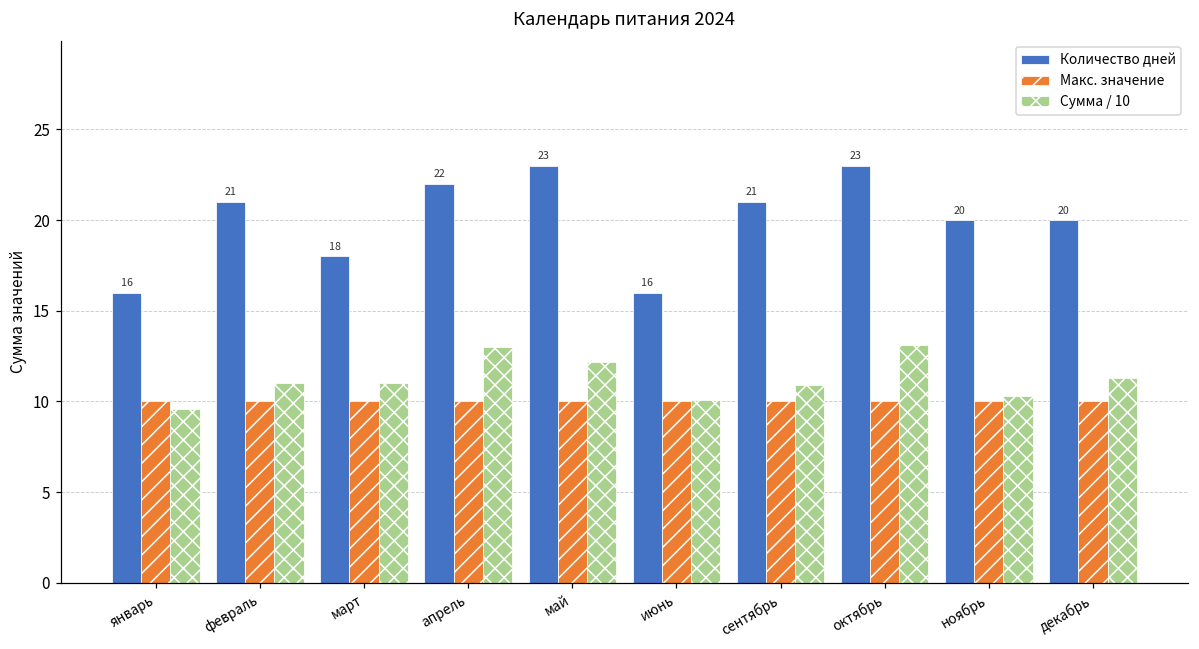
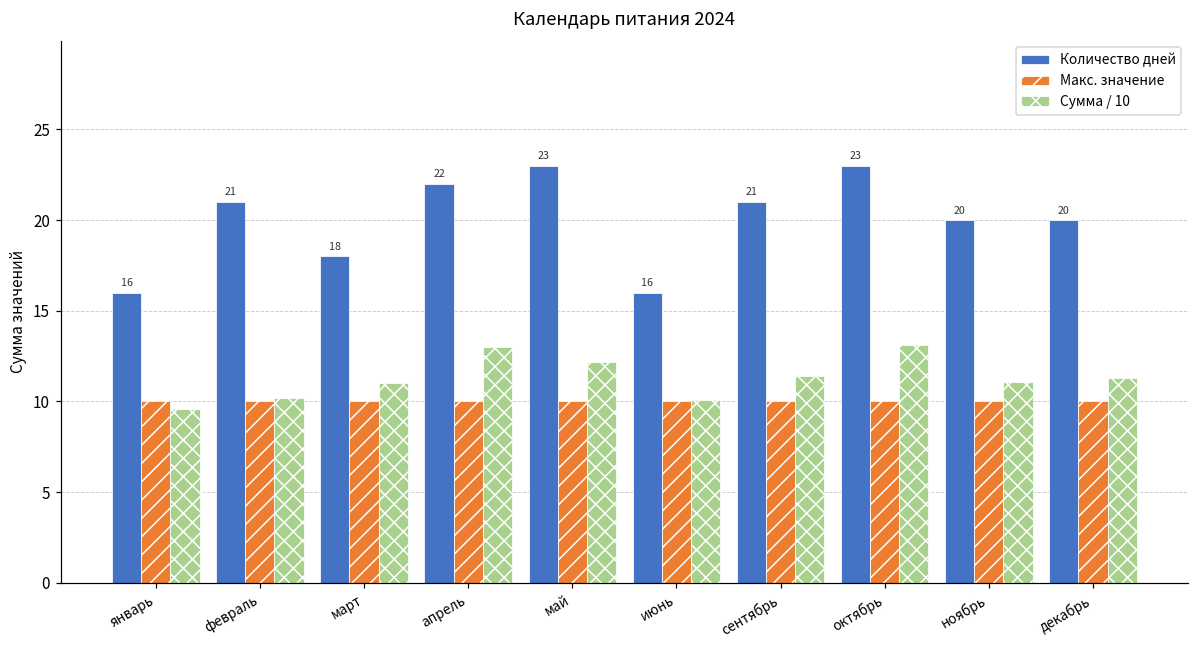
Сумма / 10, февраль: 11.0 -> 10.2
Сумма / 10, сентябрь: 10.9 -> 11.4
Сумма / 10, ноябрь: 10.3 -> 11.1
